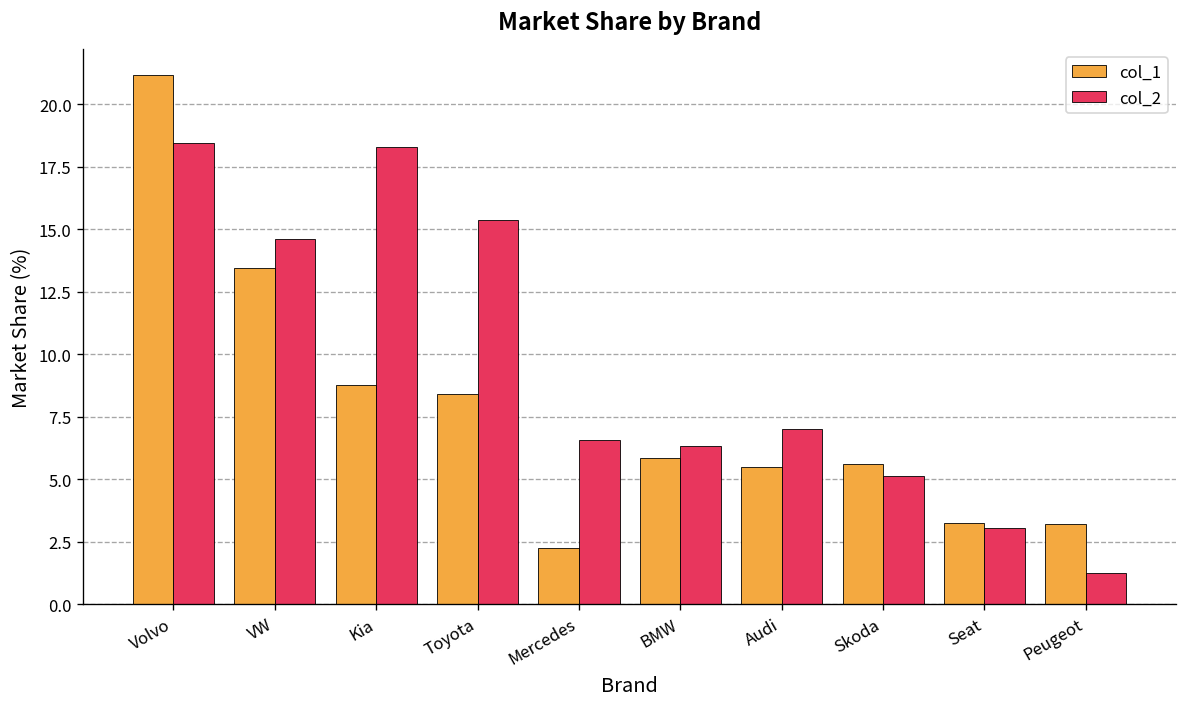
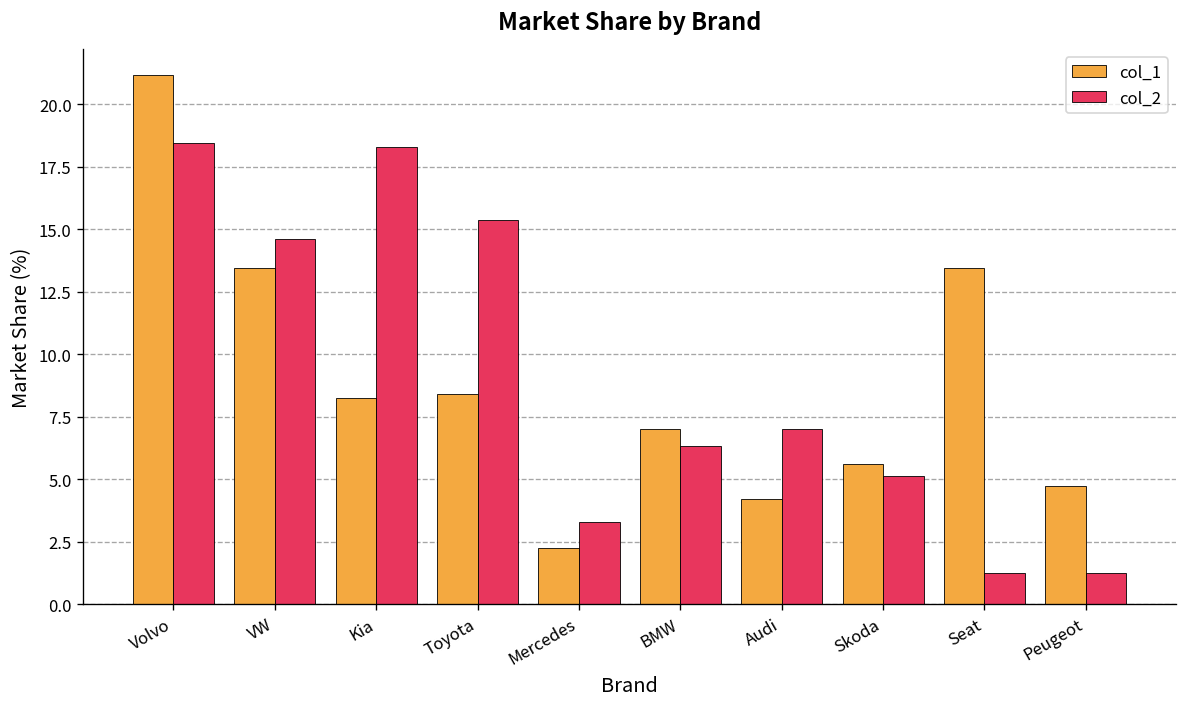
col_1, Kia: 8.8 -> 8.2
col_2, Mercedes: 6.6 -> 3.3
col_1, BMW: 5.8 -> 7.0
col_1, Audi: 5.5 -> 4.2
col_1, Seat: 3.3 -> 13.4
col_2, Seat: 3.0 -> 1.3
col_1, Peugeot: 3.2 -> 4.7
